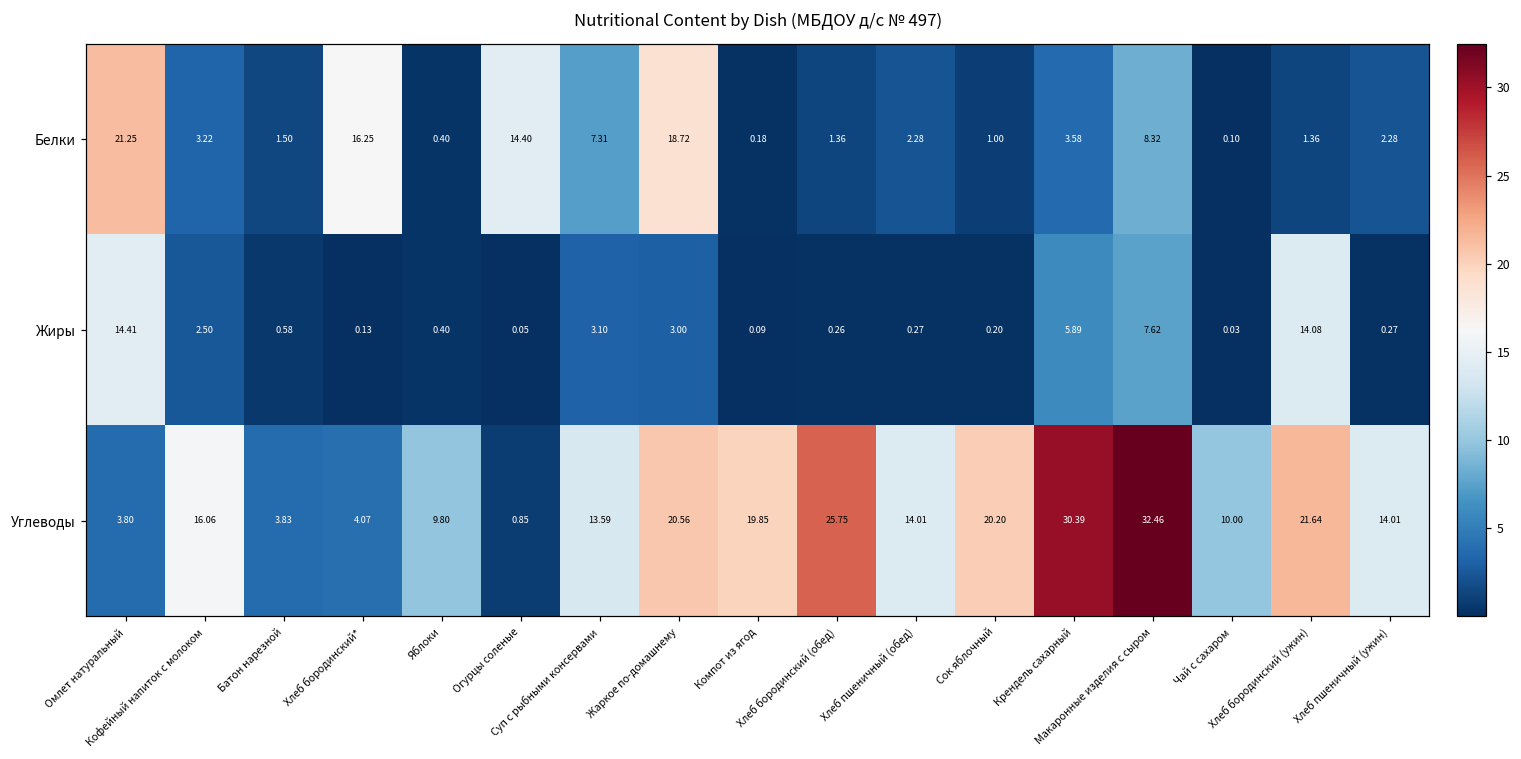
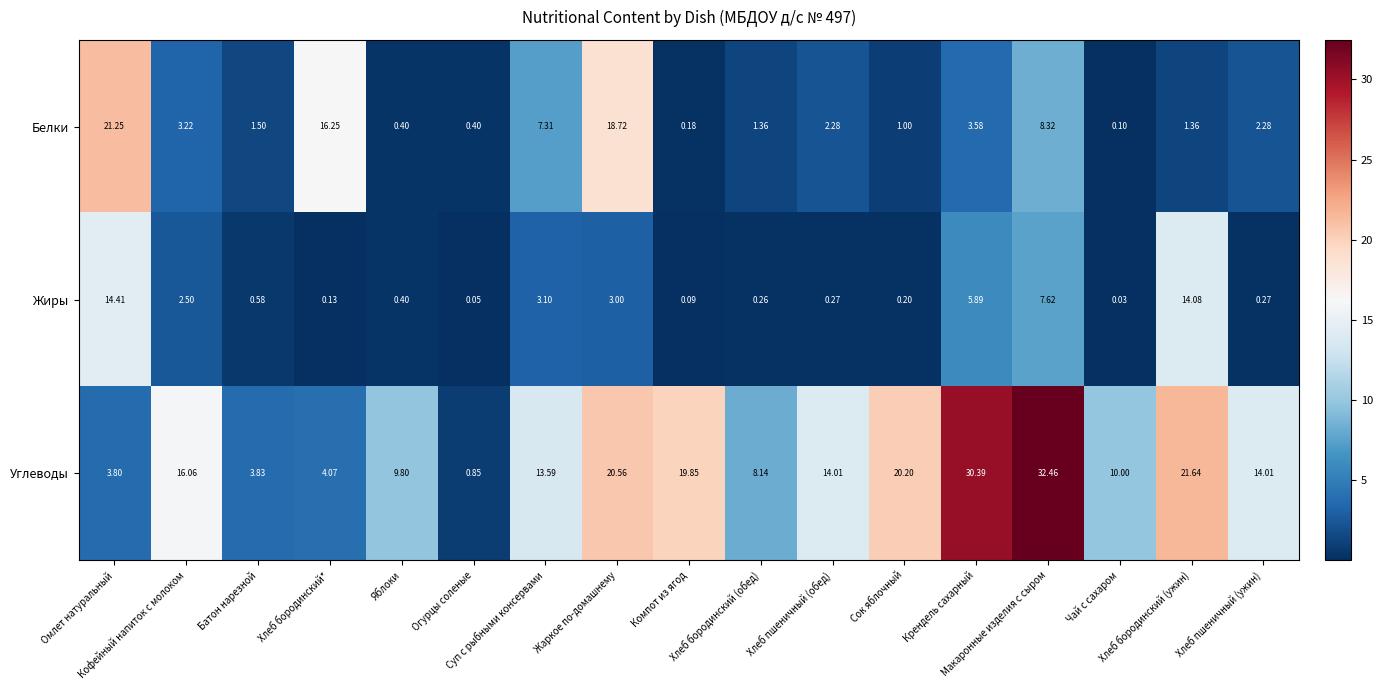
Белки, Огурцы соленые: 14.40 -> 0.40
Углеводы, Хлеб бородинский (обед): 25.75 -> 8.14
